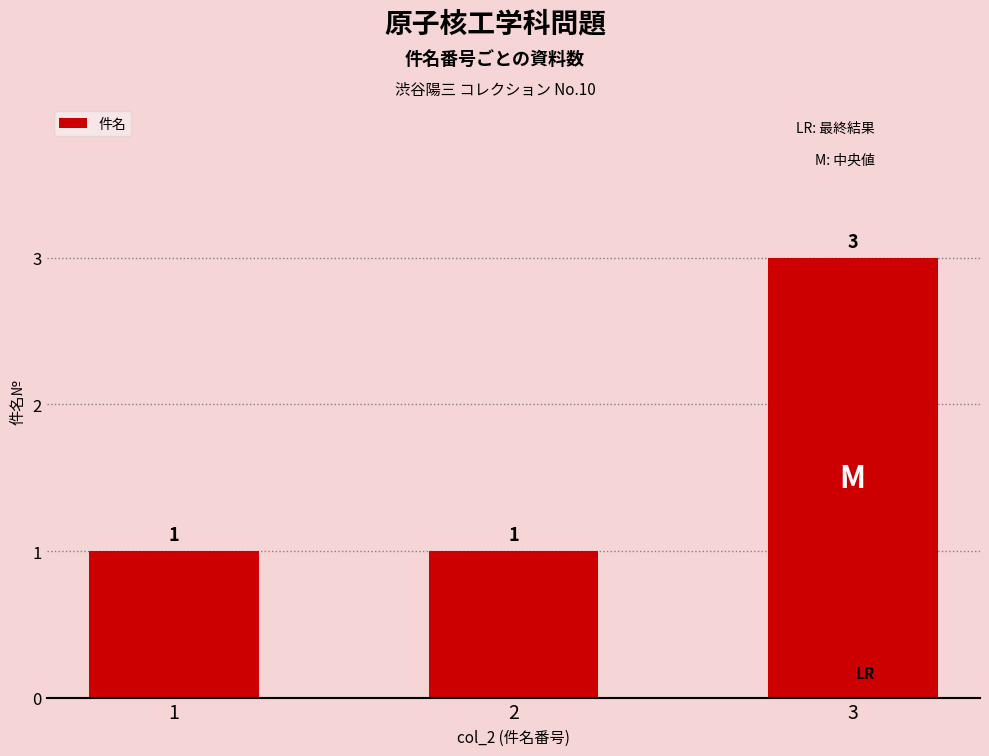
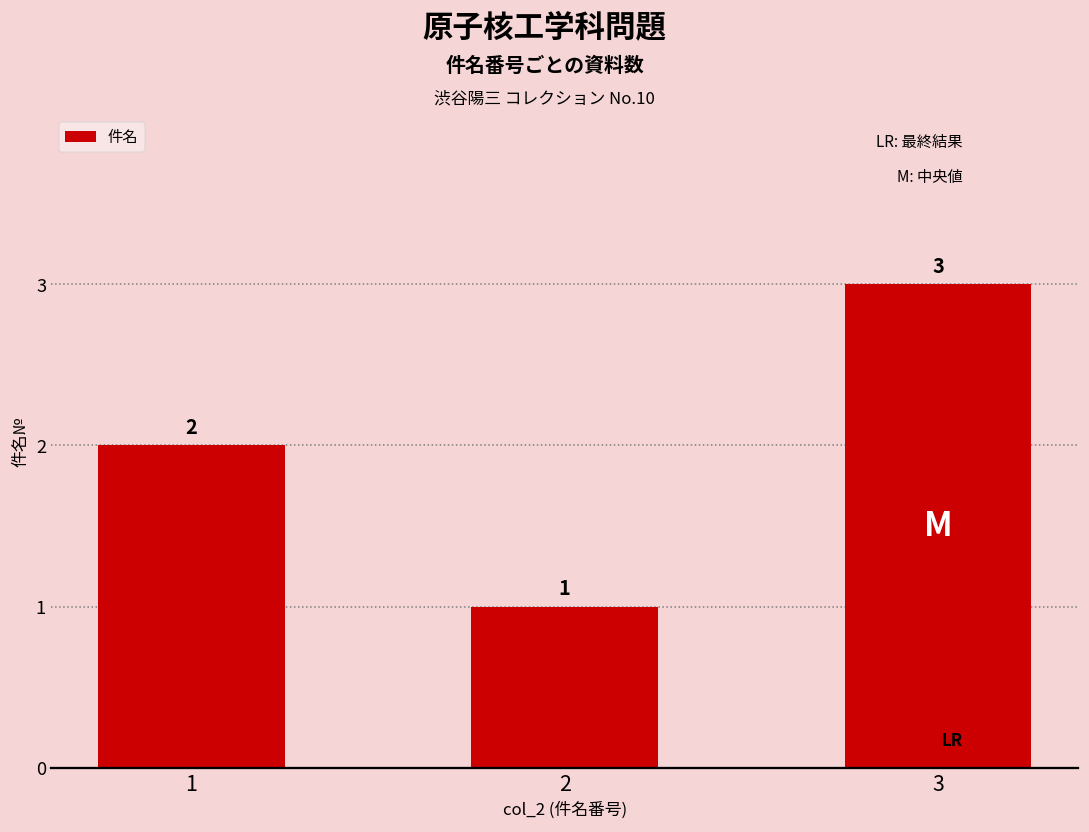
1: 1 -> 2
